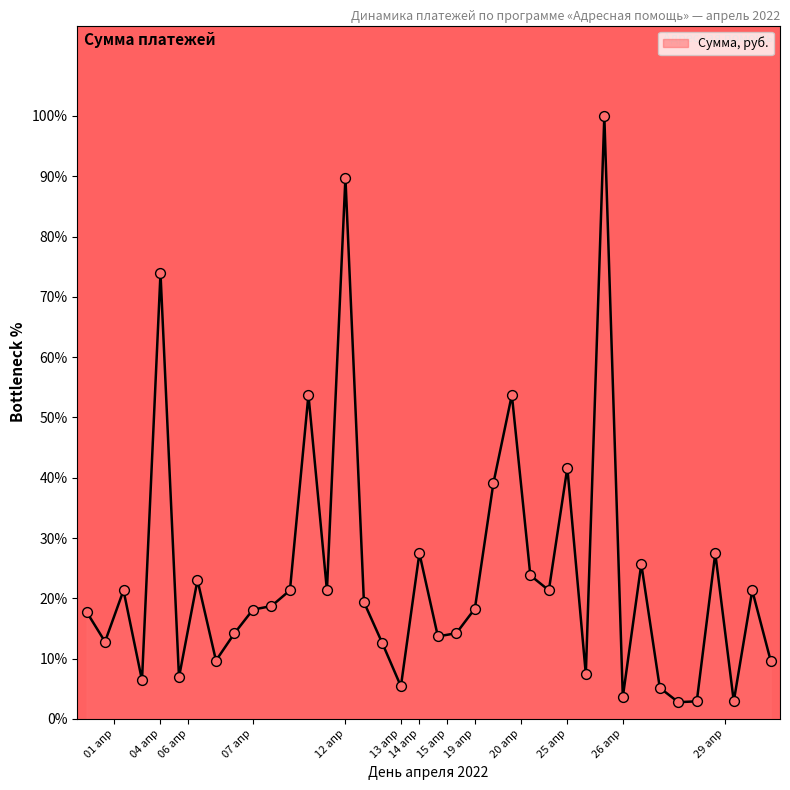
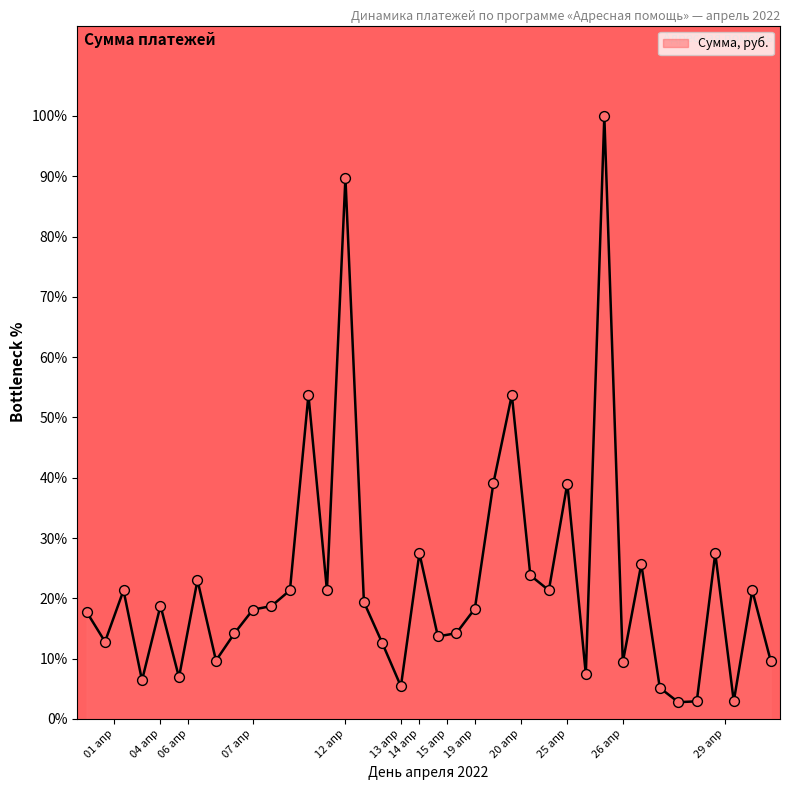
04 апр: 74% -> 19%
25 апр: 42% -> 39%
26 апр: 4% -> 9%
